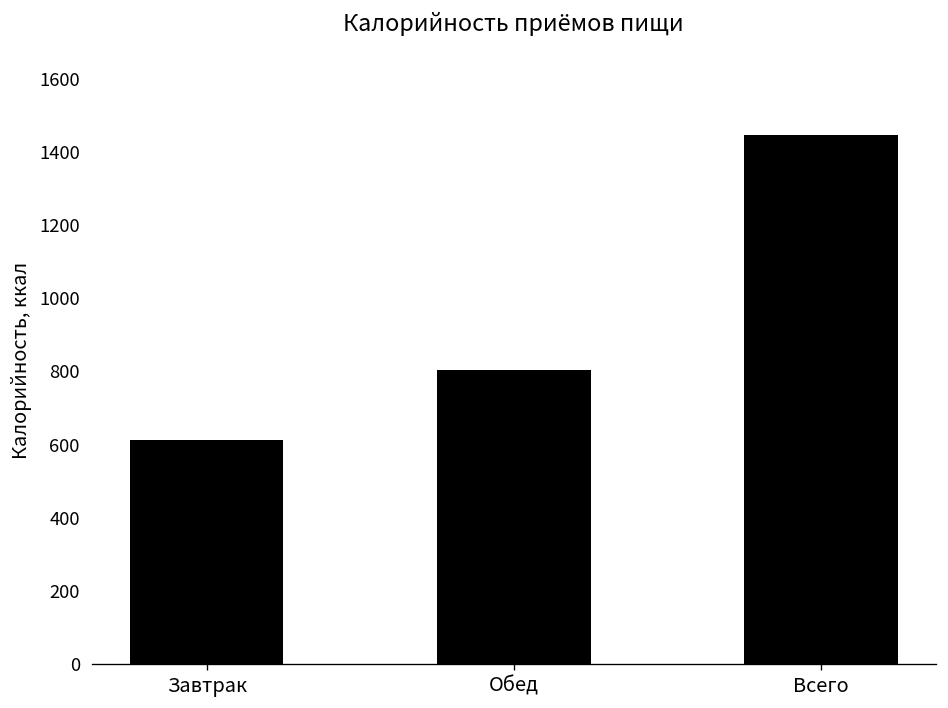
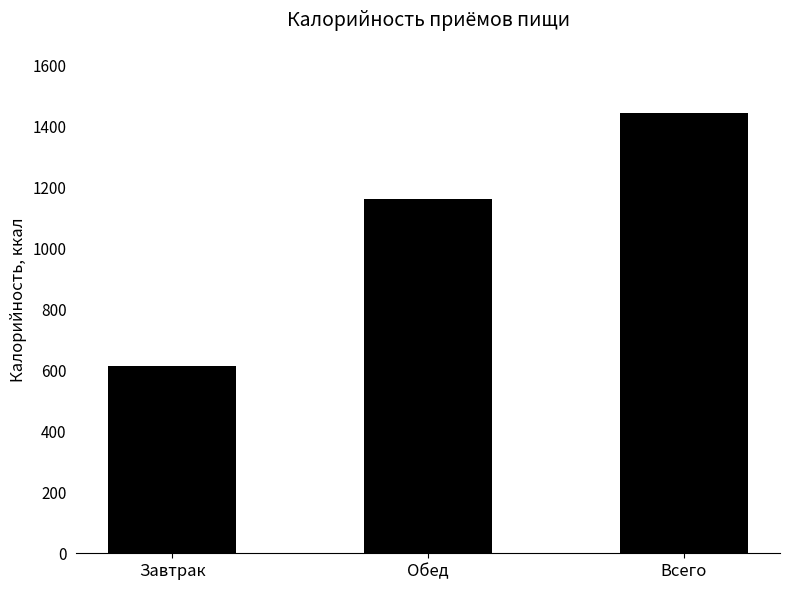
Обед: 800 -> 1160
